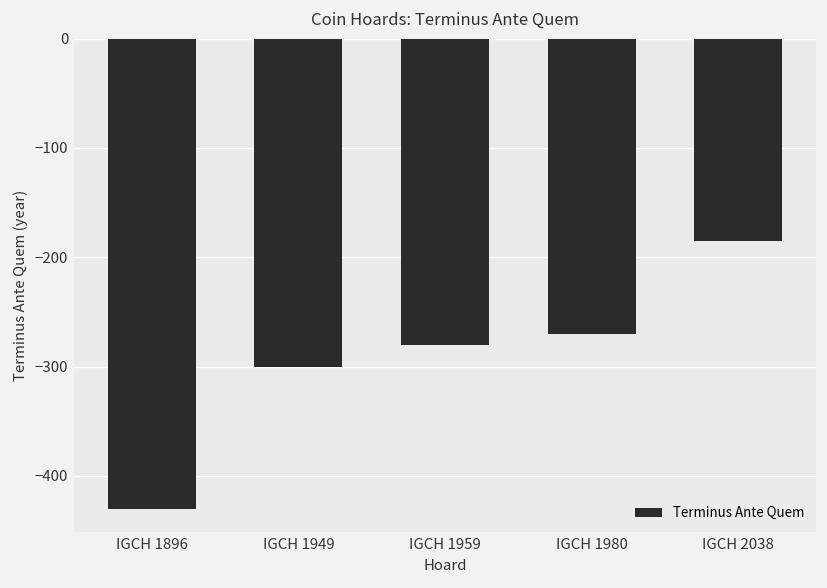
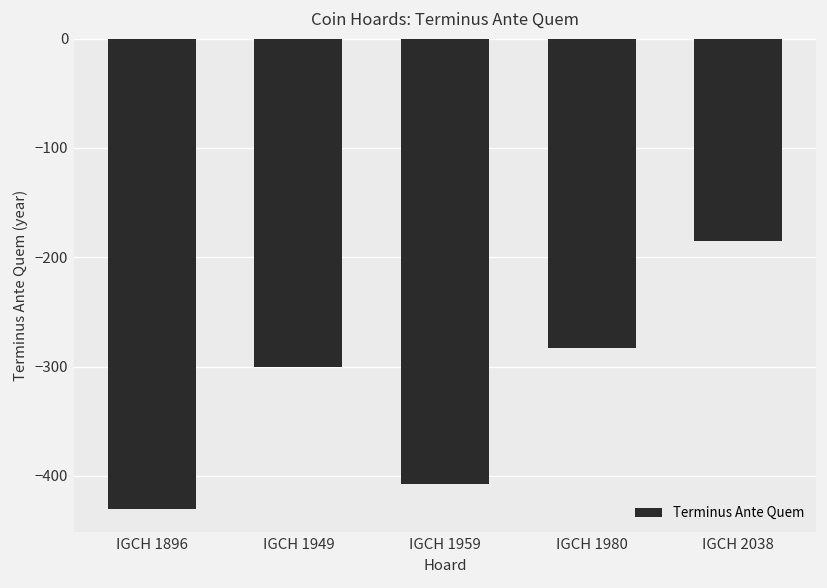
IGCH 1959: -280 -> -410
IGCH 1980: -270 -> -280
